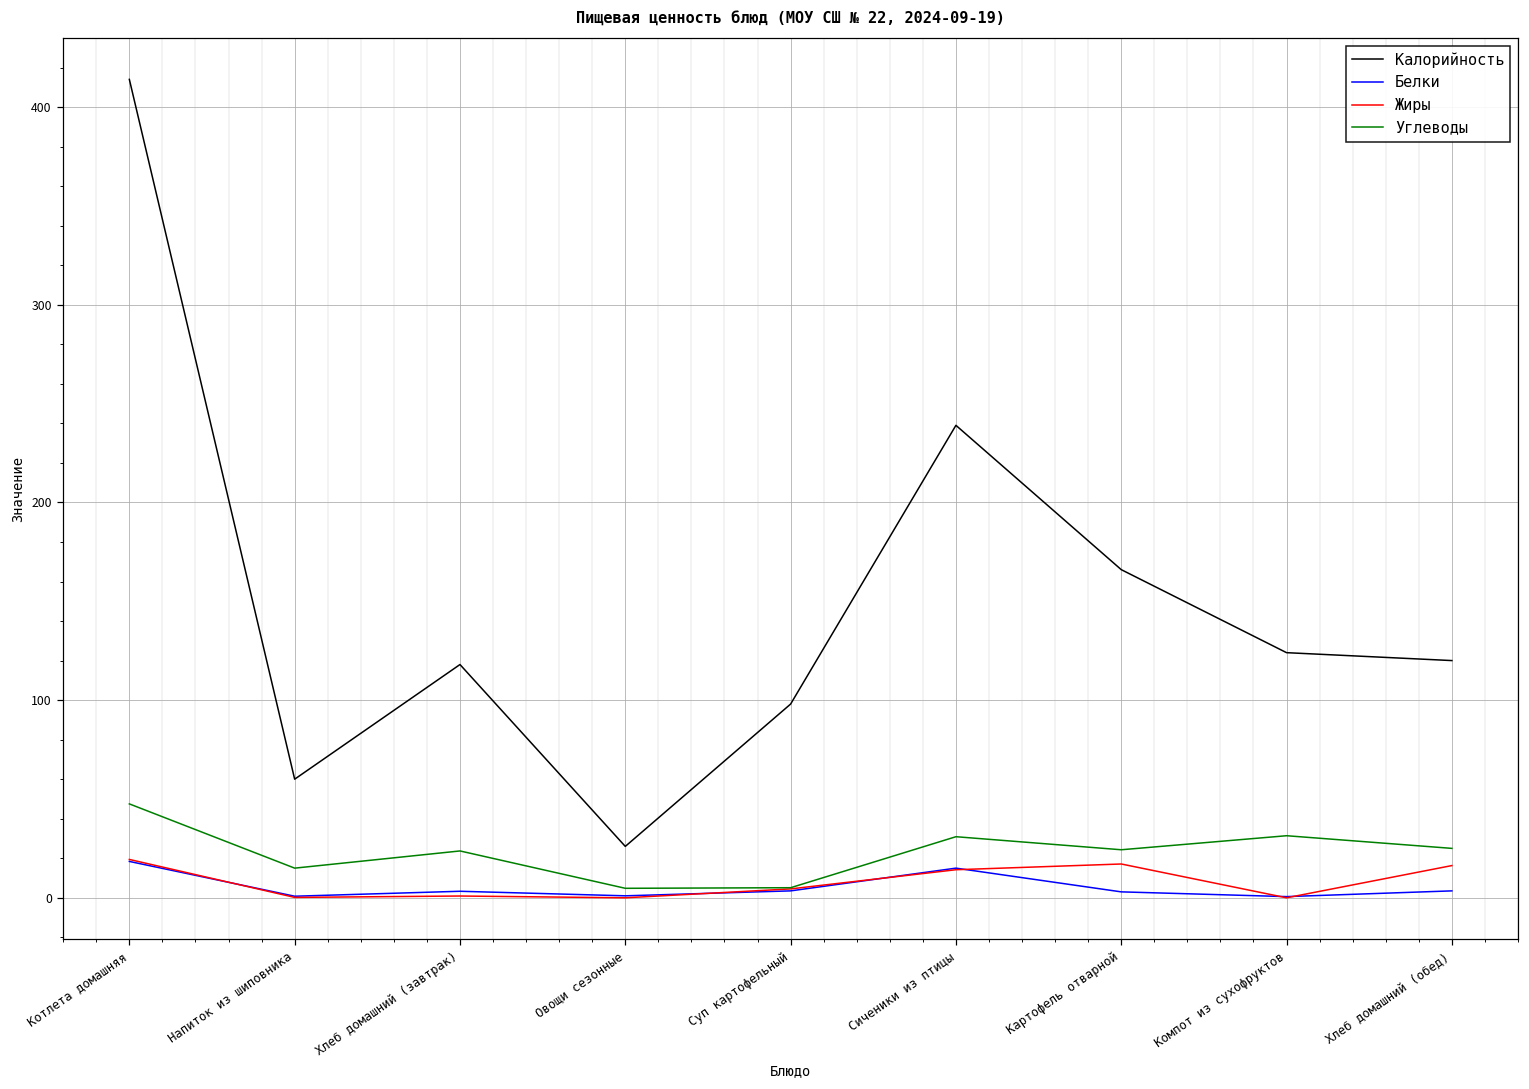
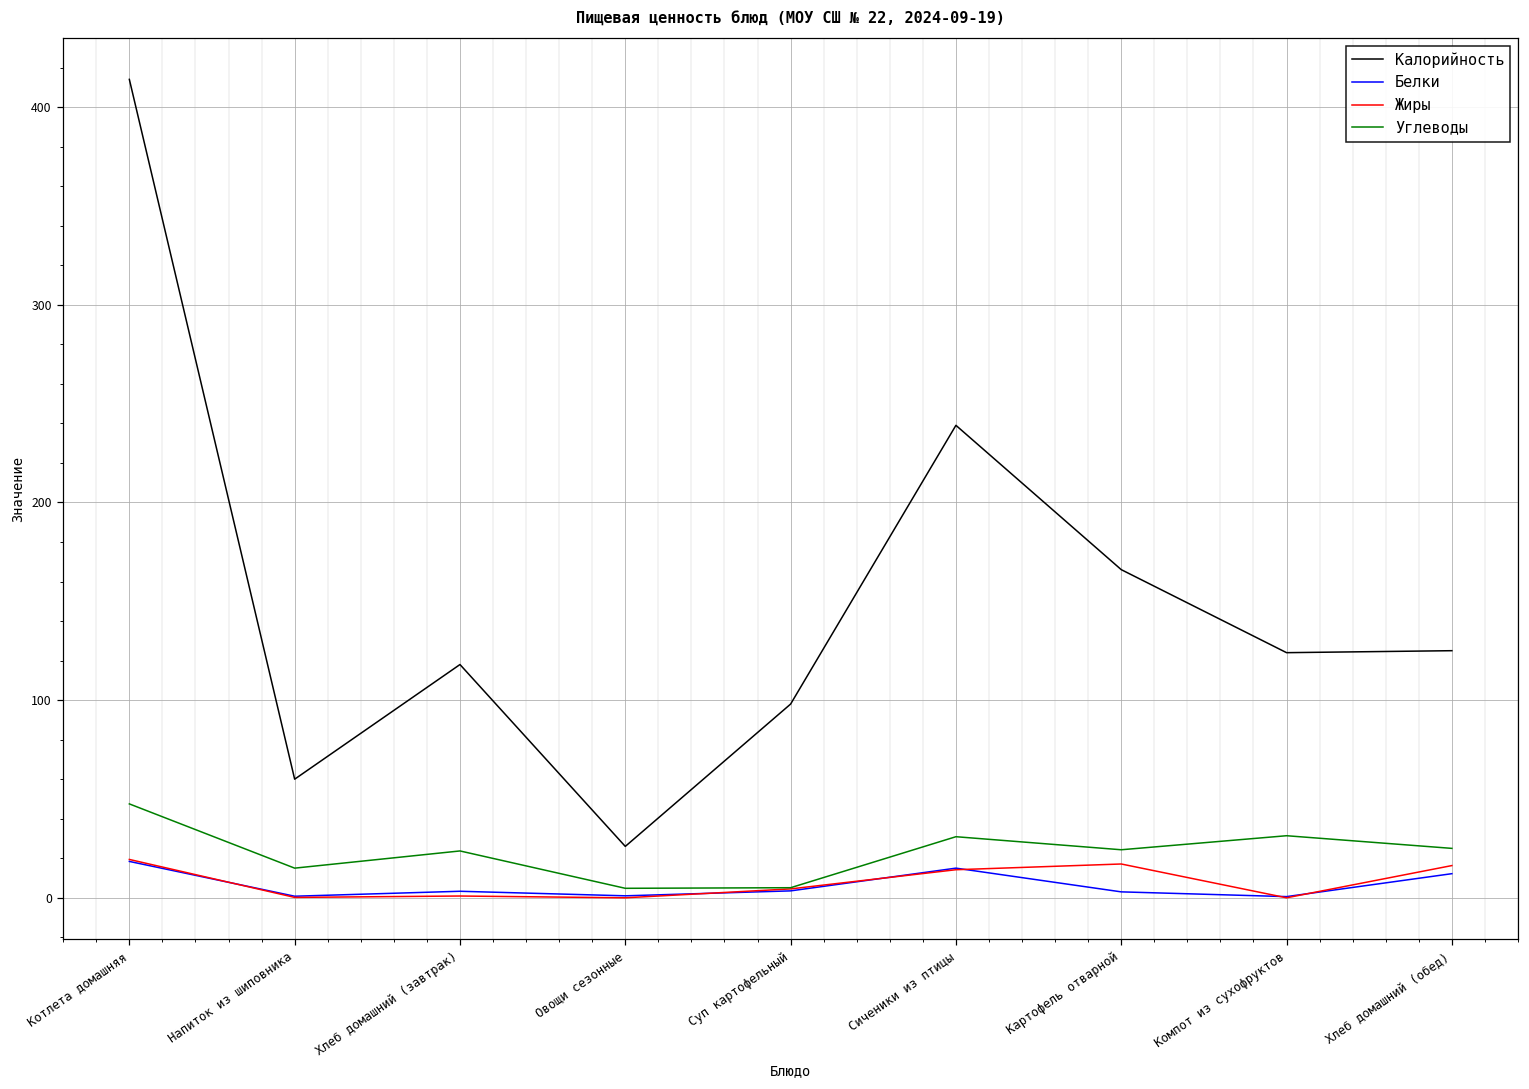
Калорийность, Хлеб домашний (обед): 120 -> 125
Белки, Хлеб домашний (обед): 4 -> 12
